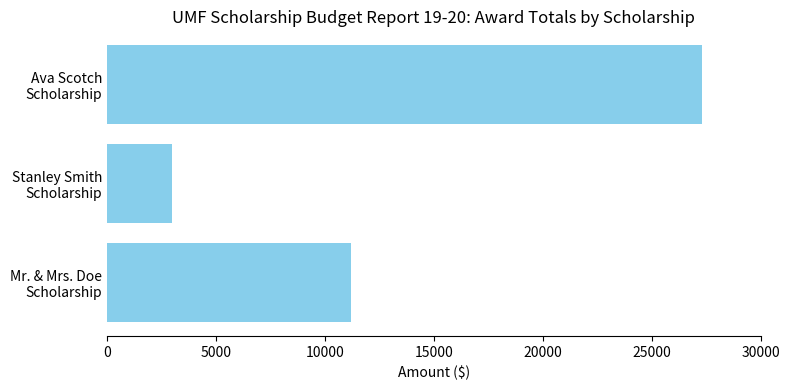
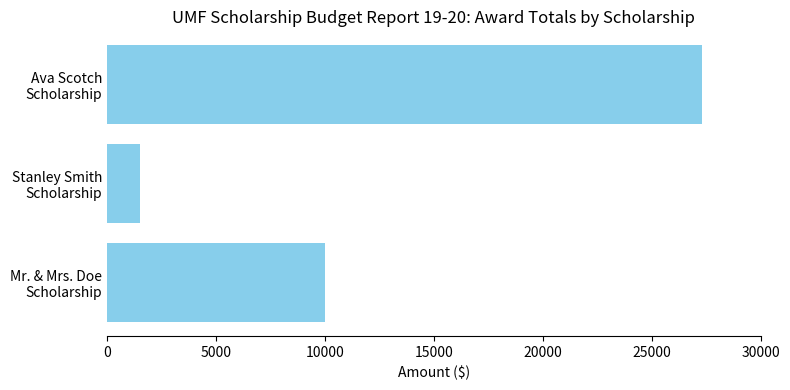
Stanley Smith Scholarship: 3000 -> 1500
Mr. & Mrs. Doe Scholarship: 11200 -> 10000
